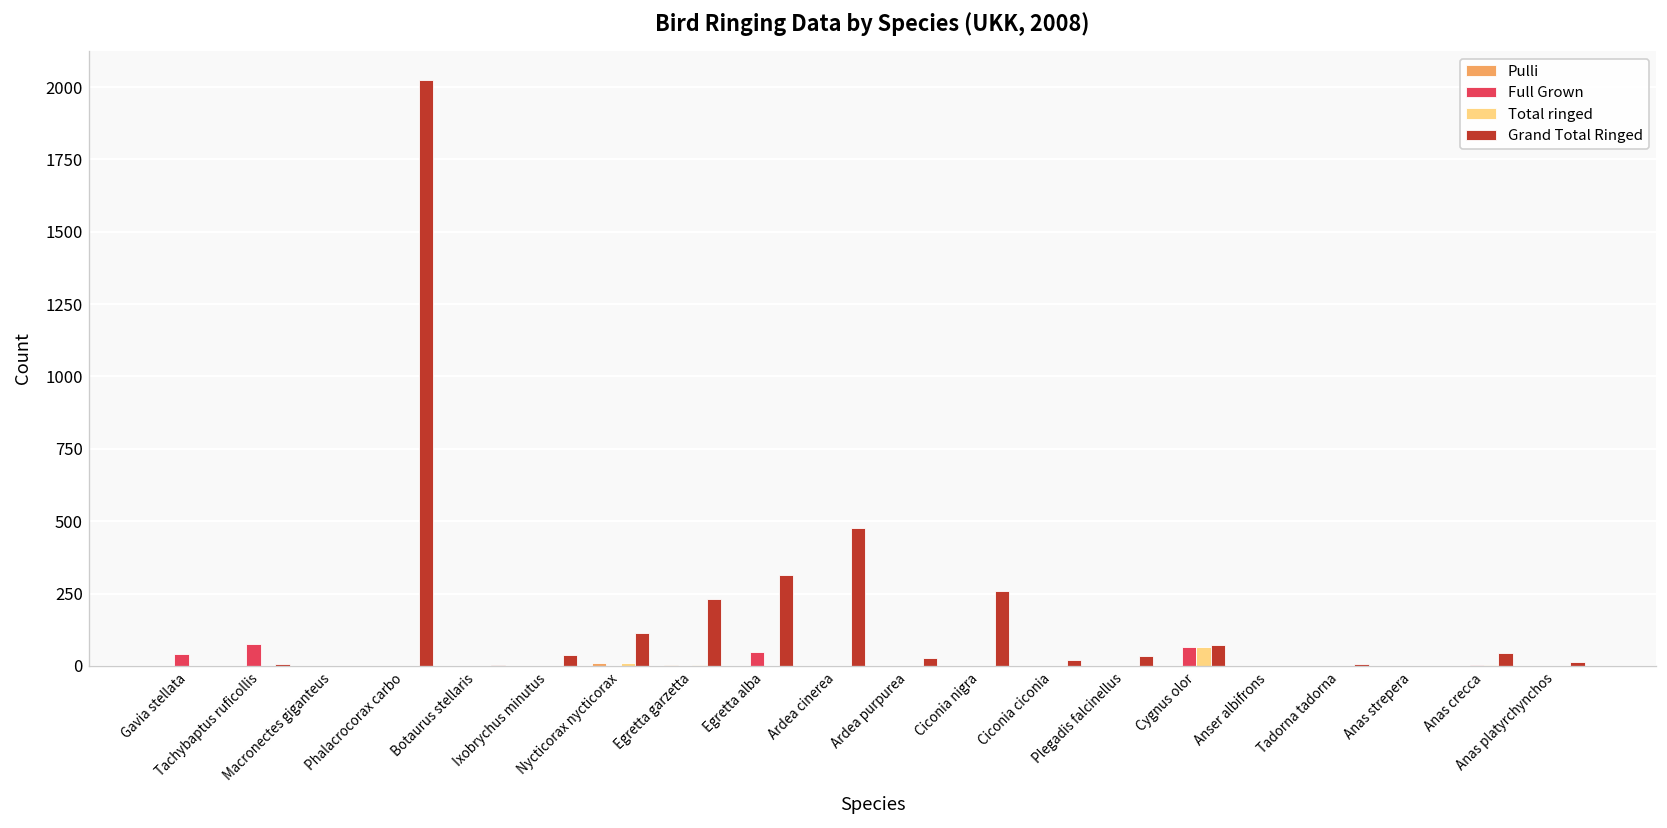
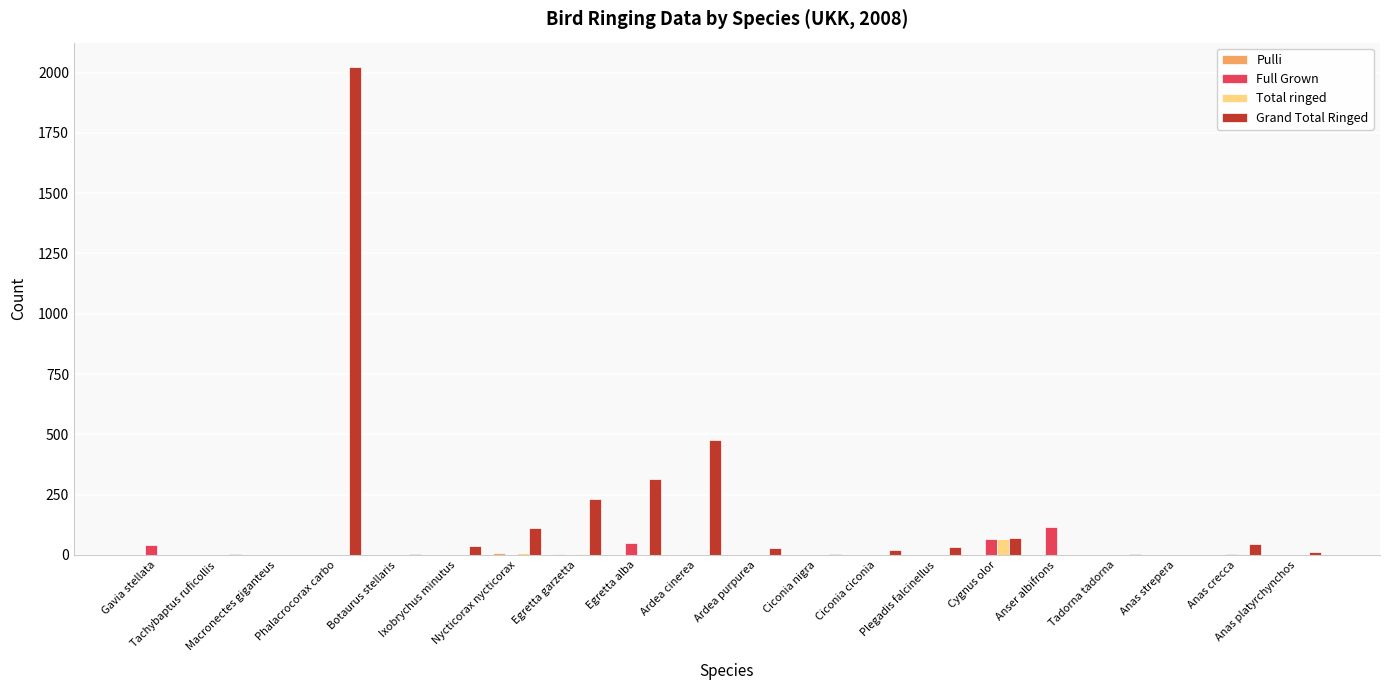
Full Grown, Tachybaptus ruficollis: 80 -> 0
Grand Total Ringed, Ciconia nigra: 260 -> 10
Full Grown, Anser albifrons: 0 -> 120
